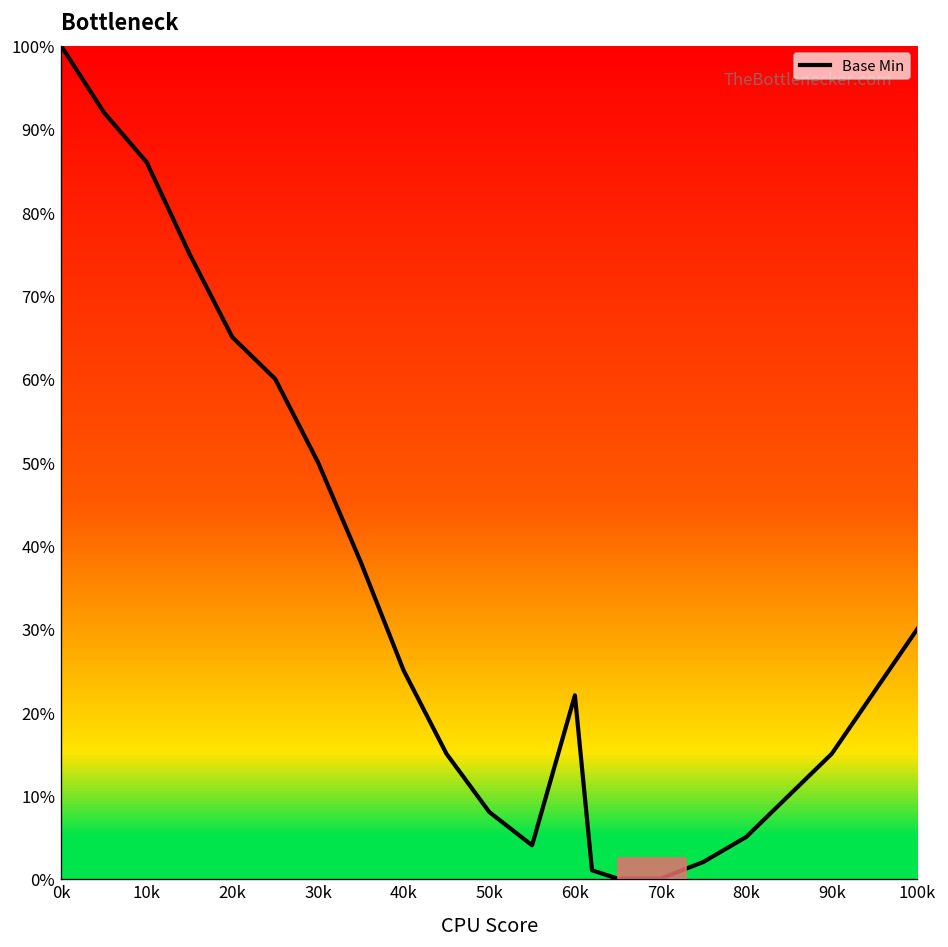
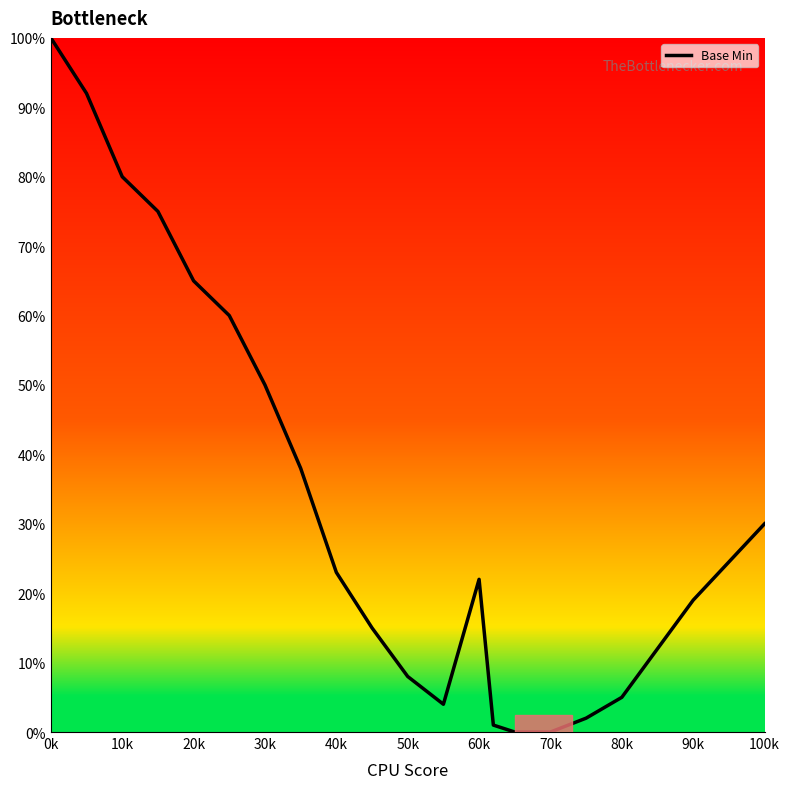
10k: 86% -> 80%
40k: 25% -> 23%
90k: 15% -> 19%
